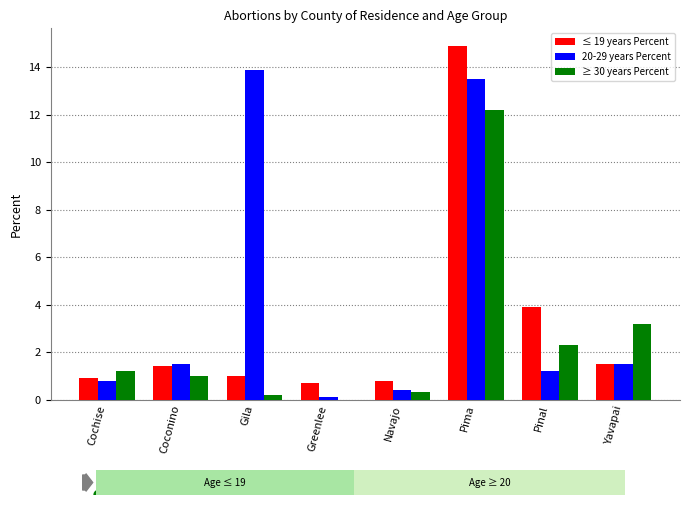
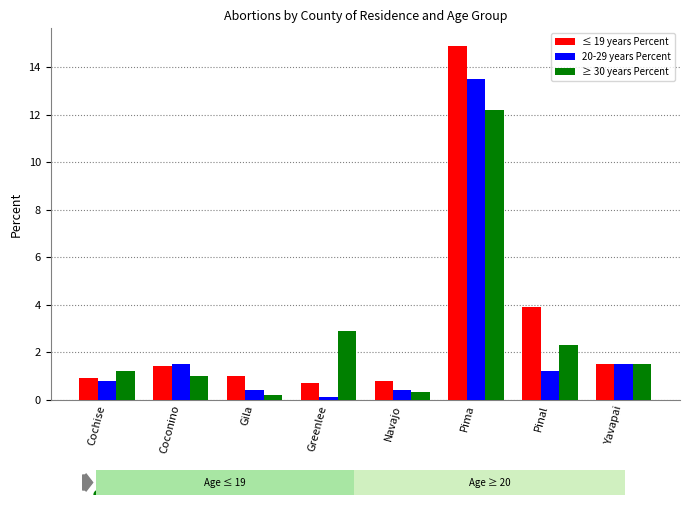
20-29 years Percent, Gila: 13.9 -> 0.4
≥ 30 years Percent, Greenlee: 0.0 -> 2.9
≥ 30 years Percent, Yavapai: 3.2 -> 1.5
